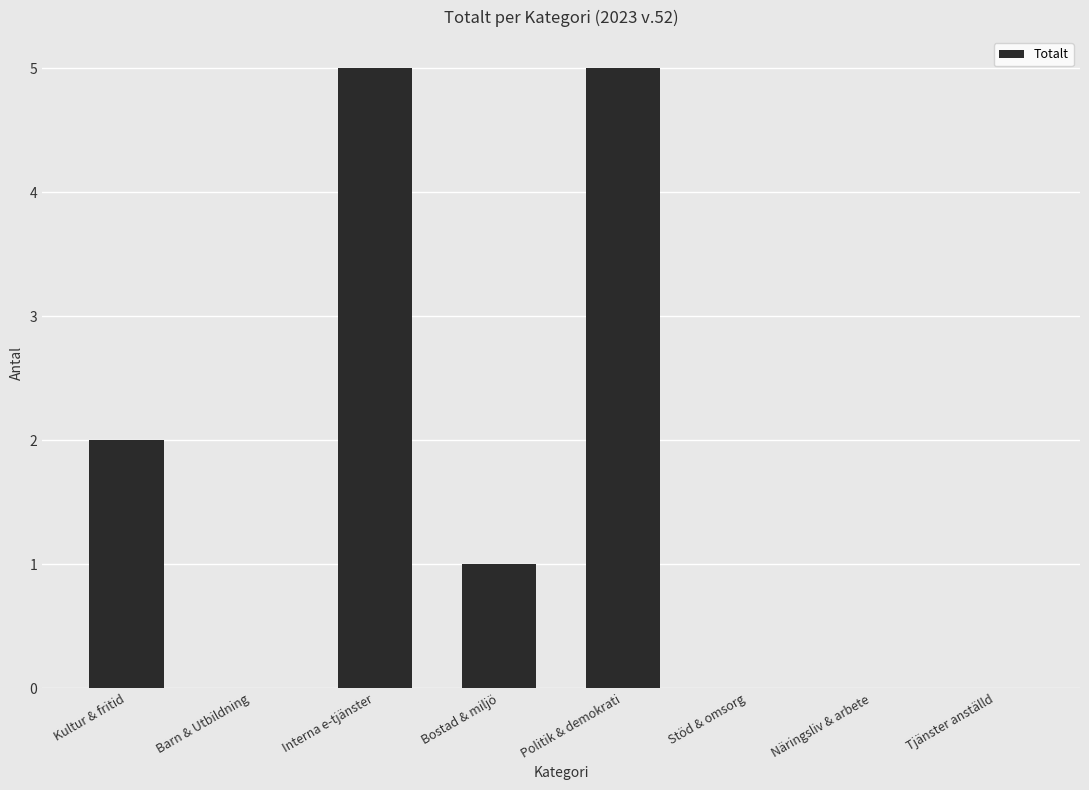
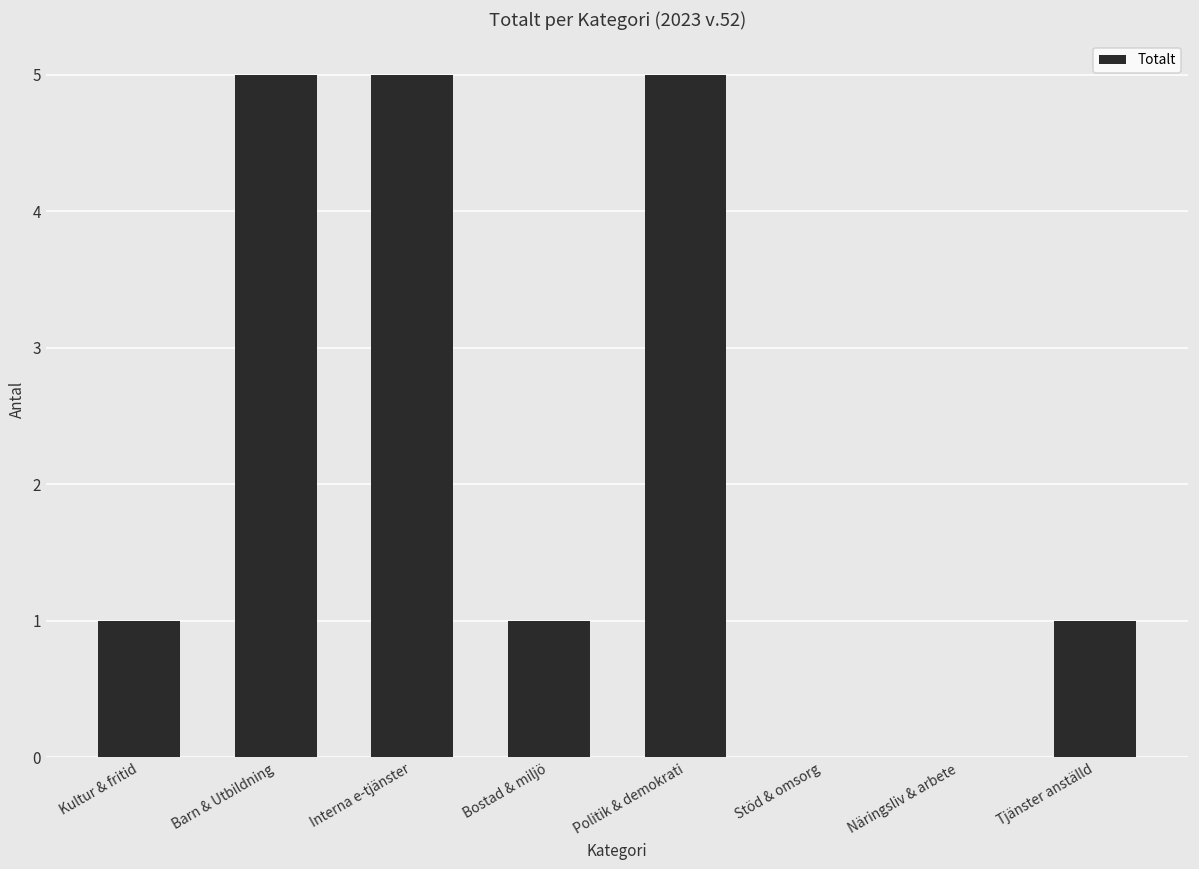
Kultur & fritid: 2 -> 1
Barn & Utbildning: 0 -> 5
Tjänster anställd: 0 -> 1
